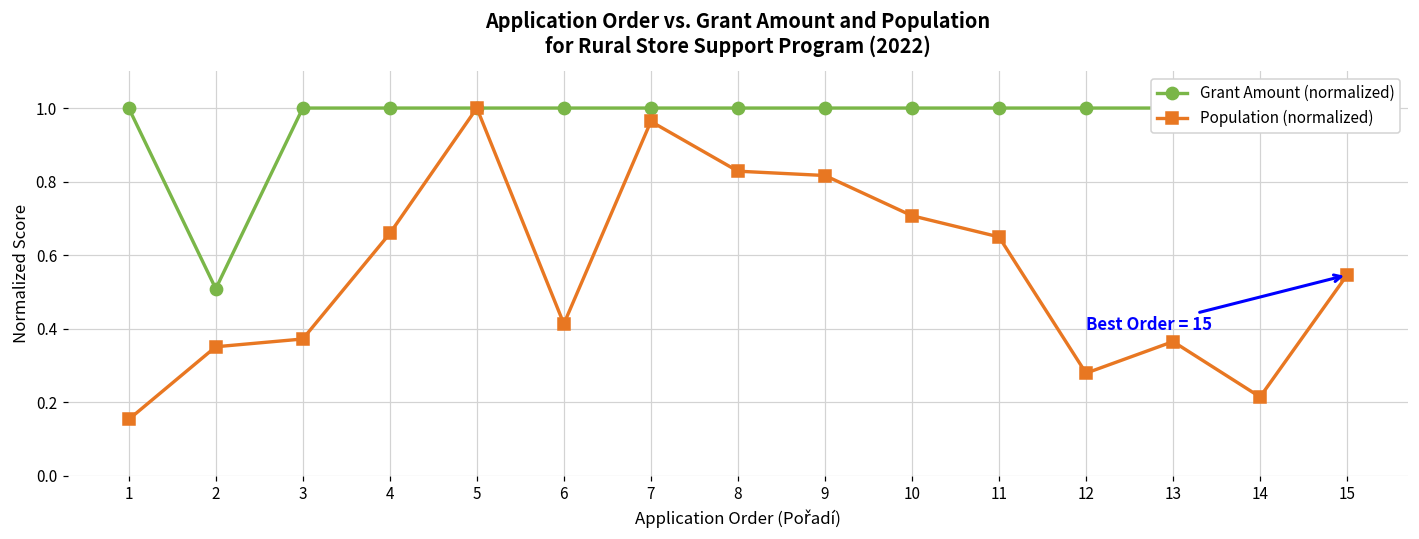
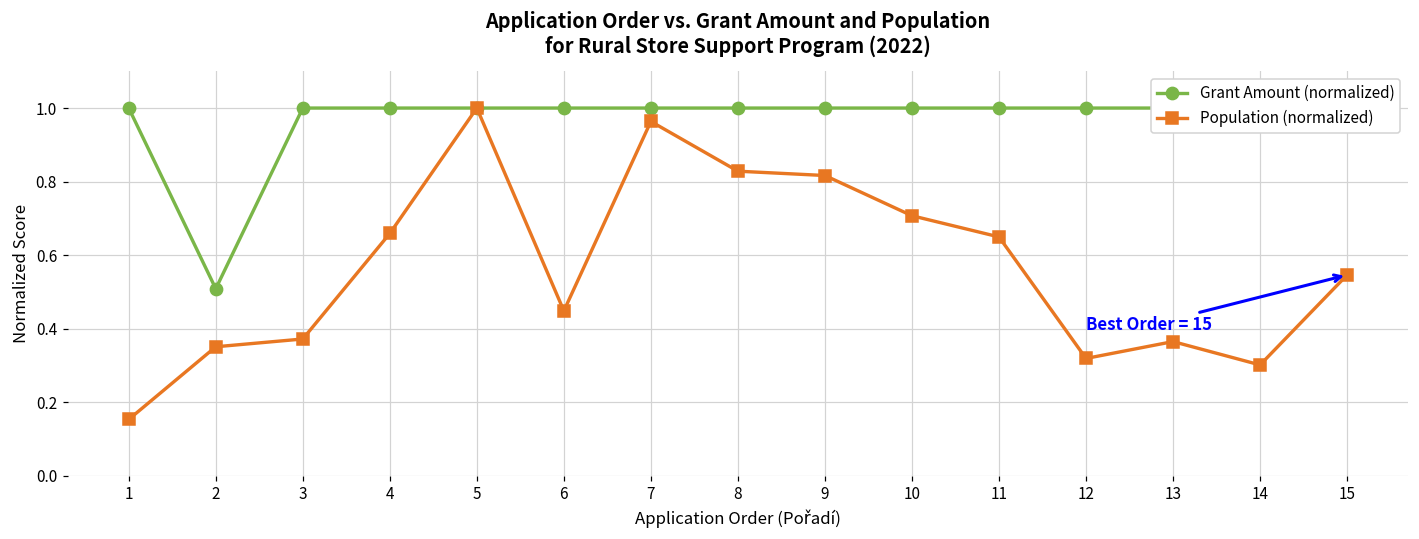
Population (normalized), 6: 0.41 -> 0.45
Population (normalized), 12: 0.28 -> 0.32
Population (normalized), 14: 0.21 -> 0.30
